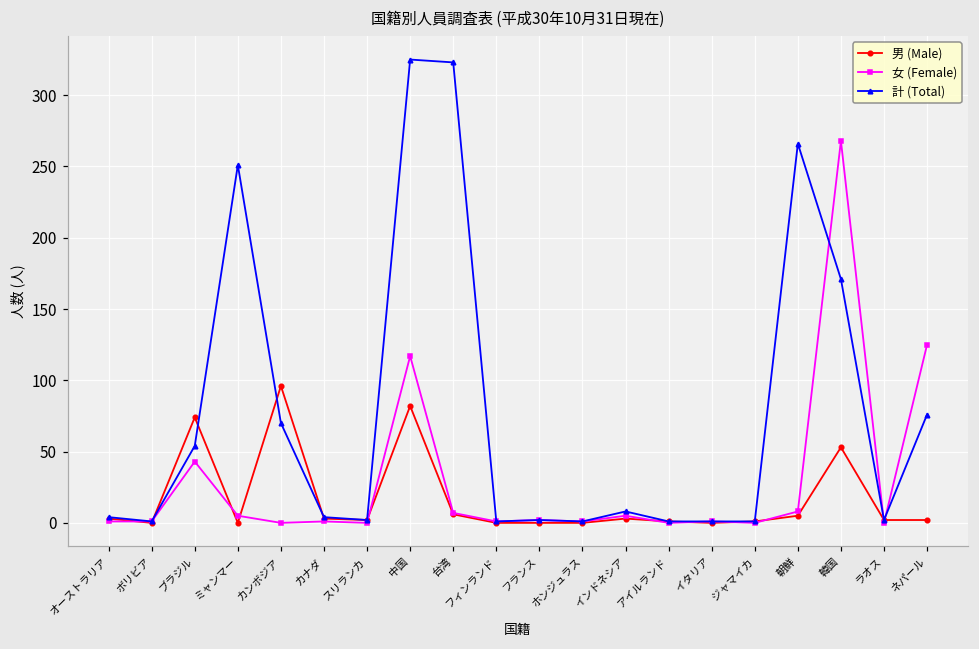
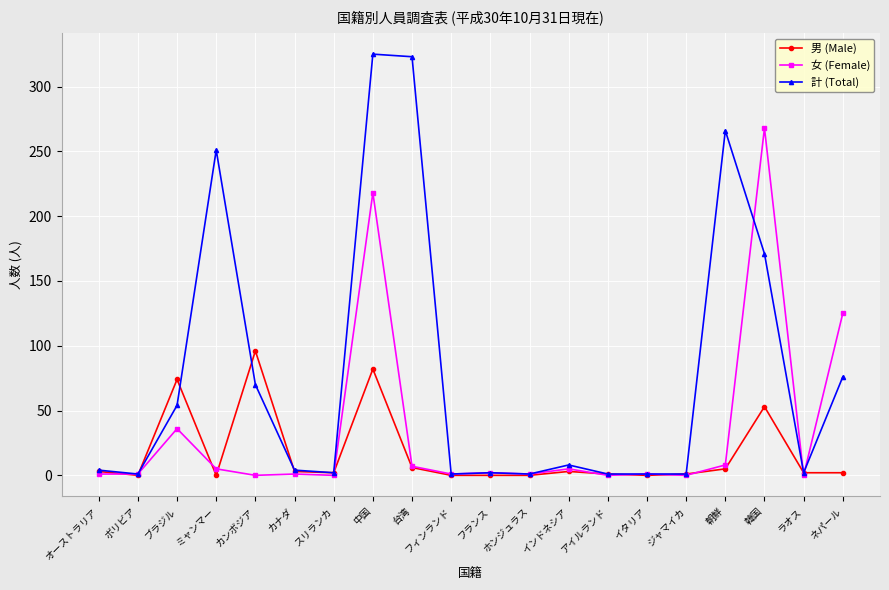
女 (Female), ブラジル: 43 -> 36
女 (Female), 中国: 117 -> 218
